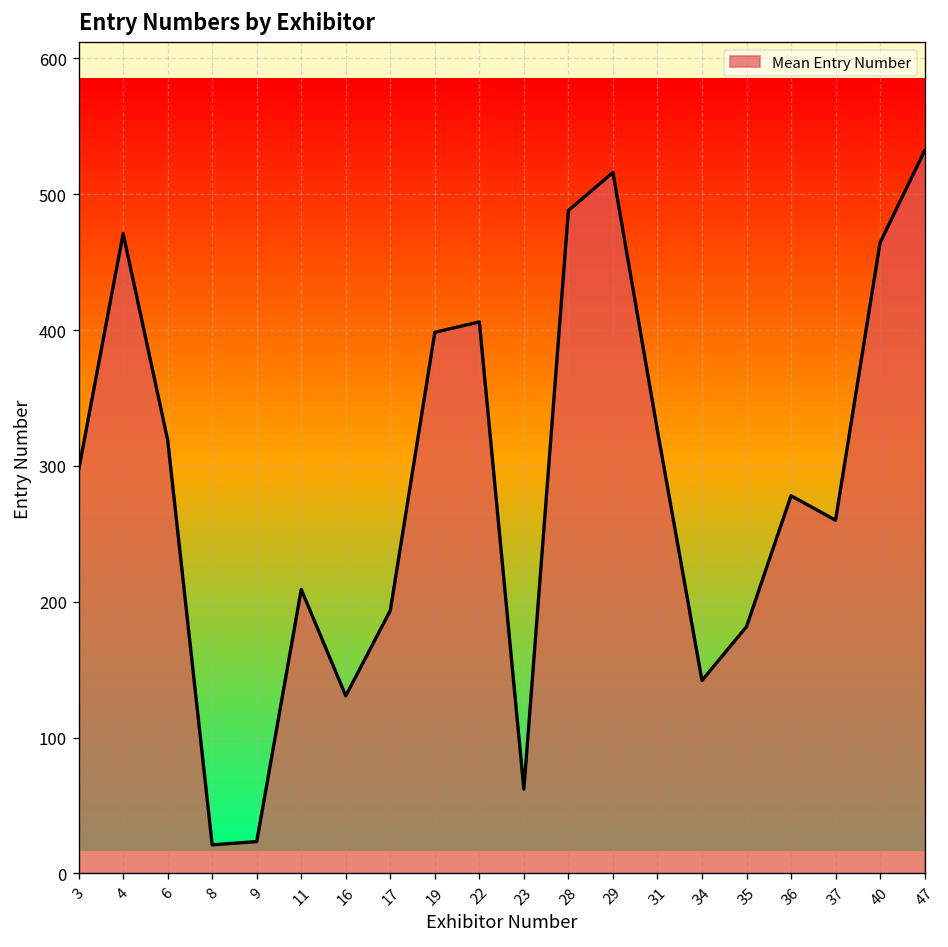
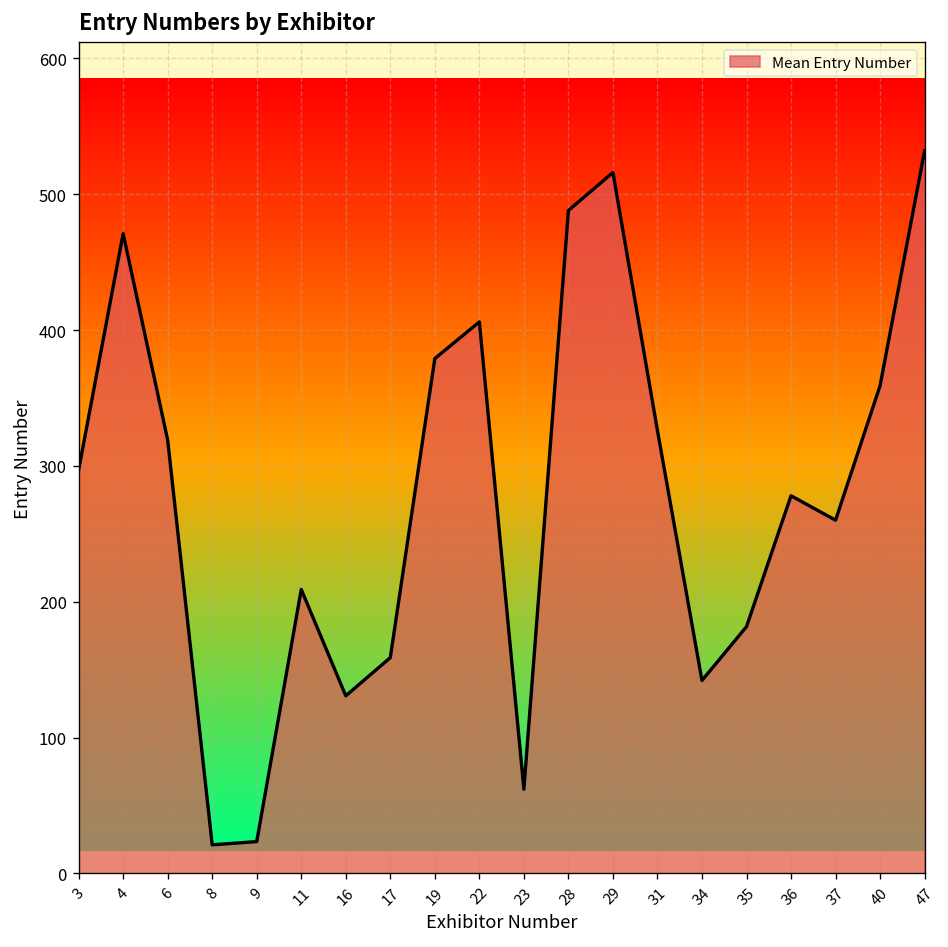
17: 194 -> 159
19: 398 -> 379
40: 464 -> 359
